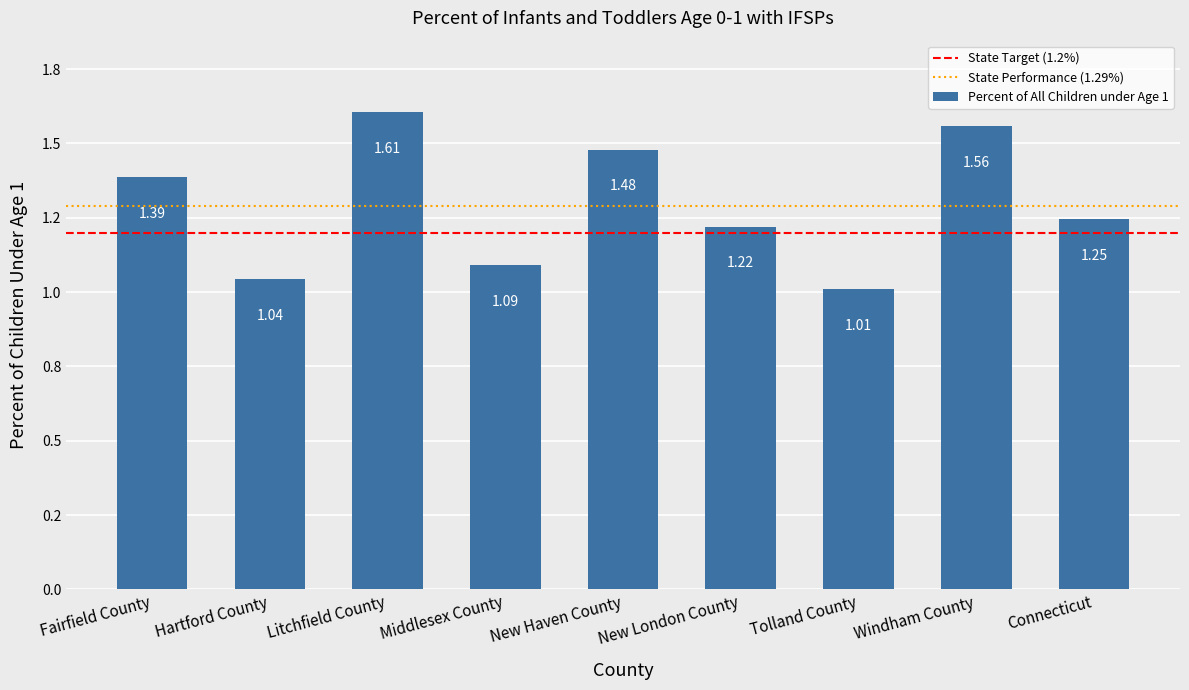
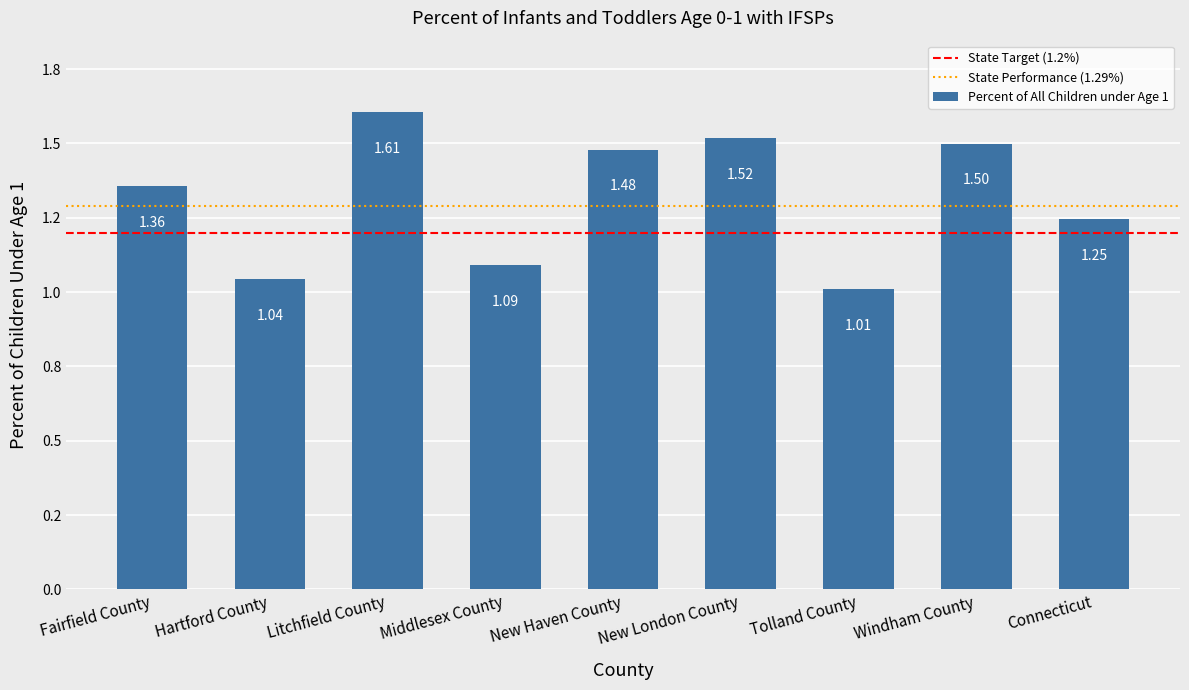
Fairfield County: 1.39 -> 1.36
New London County: 1.22 -> 1.52
Windham County: 1.56 -> 1.50
